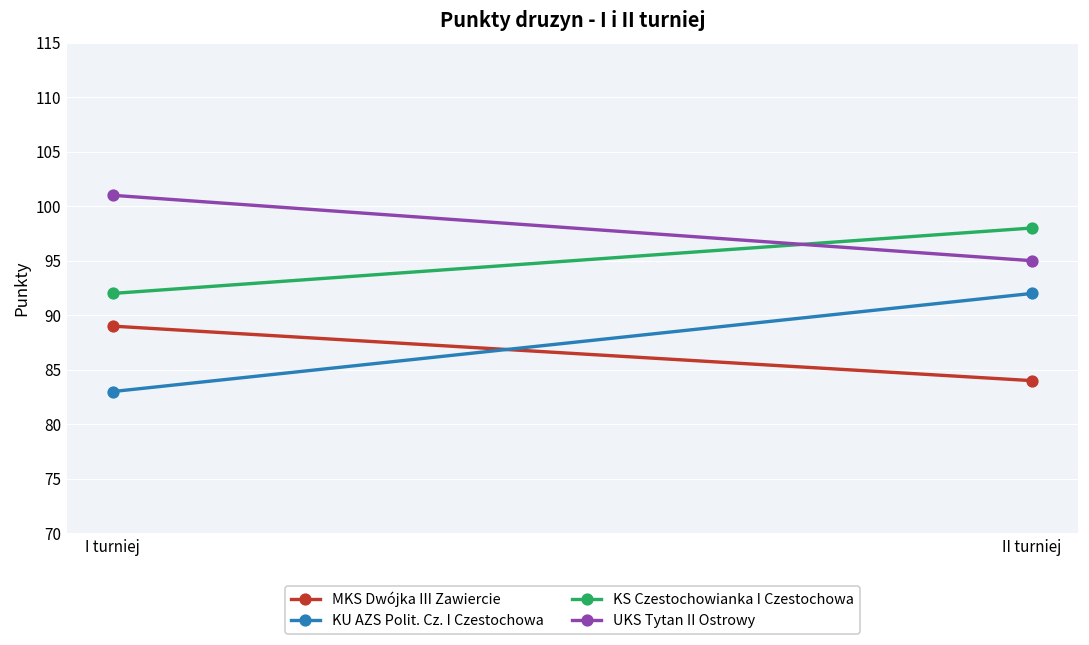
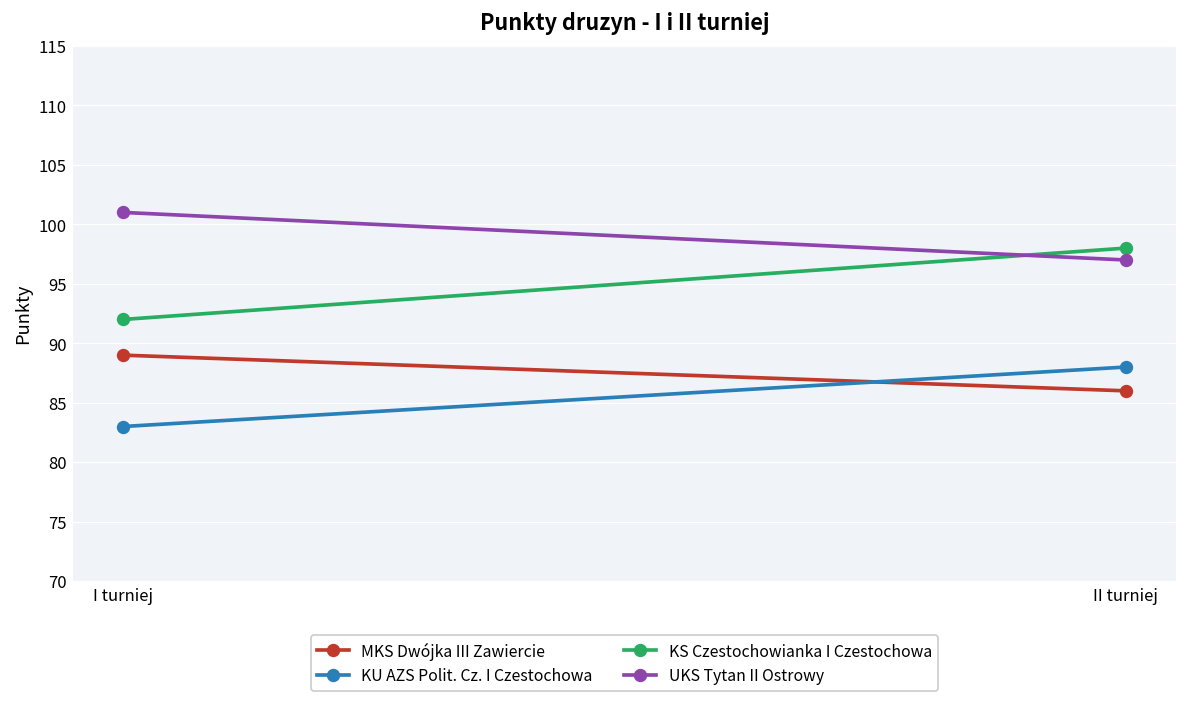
MKS Dwójka III Zawiercie, II turniej: 84 -> 86
KU AZS Polit. Cz. I Czestochowa, II turniej: 92 -> 88
UKS Tytan II Ostrowy, II turniej: 95 -> 97
